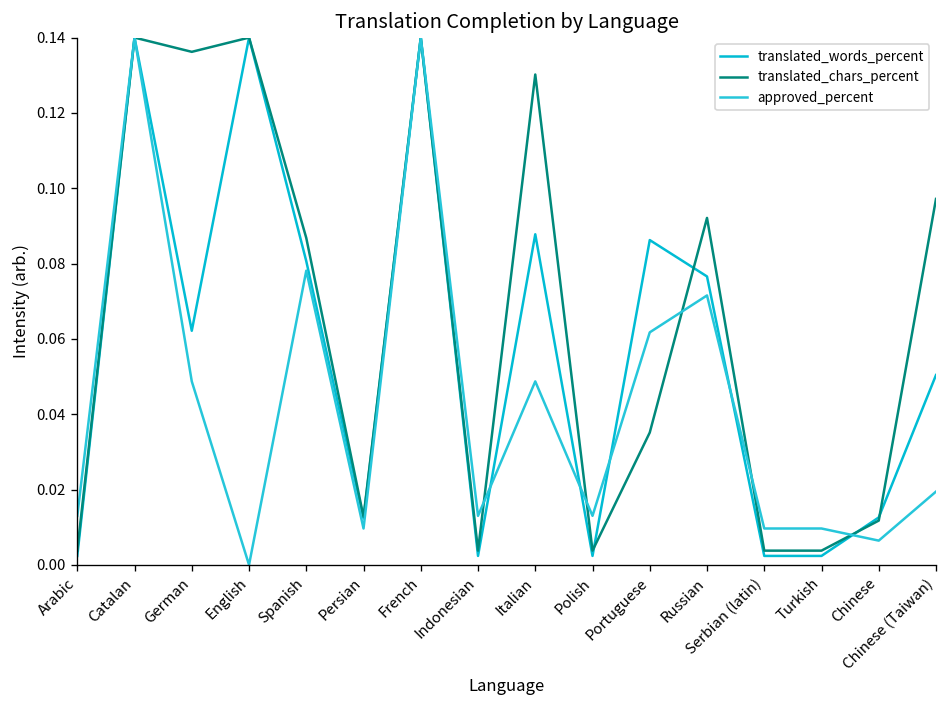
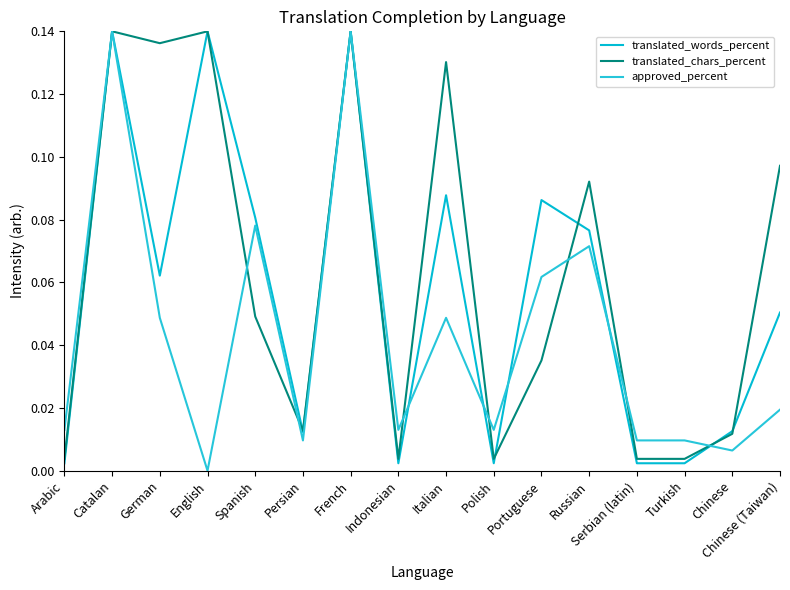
translated_chars_percent, Spanish: 0.087 -> 0.049
